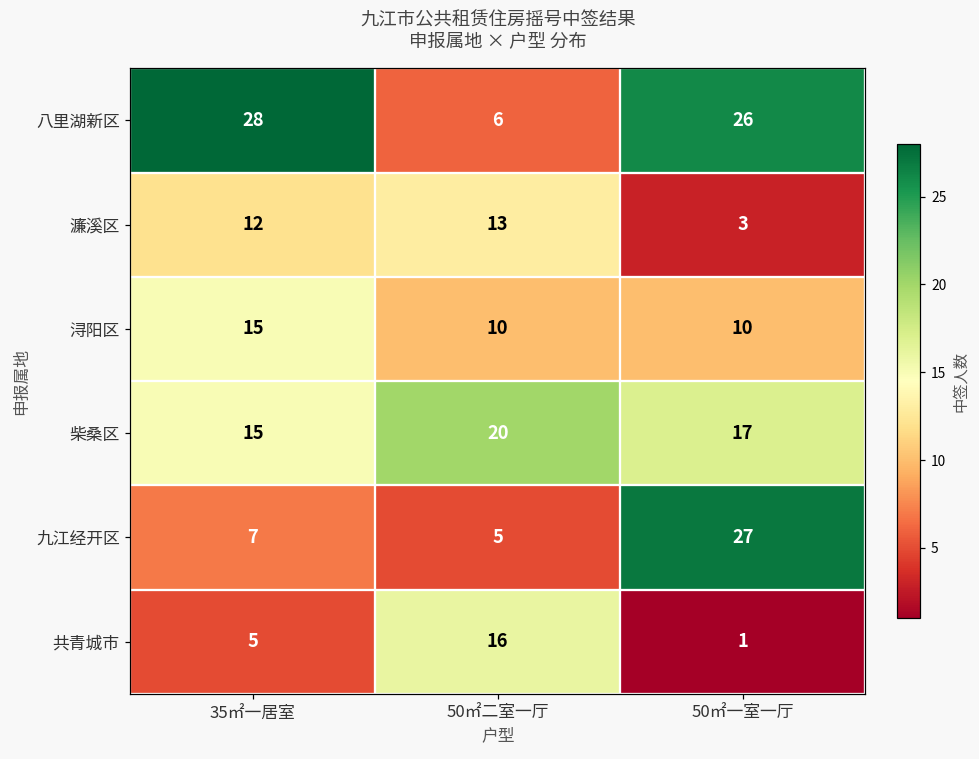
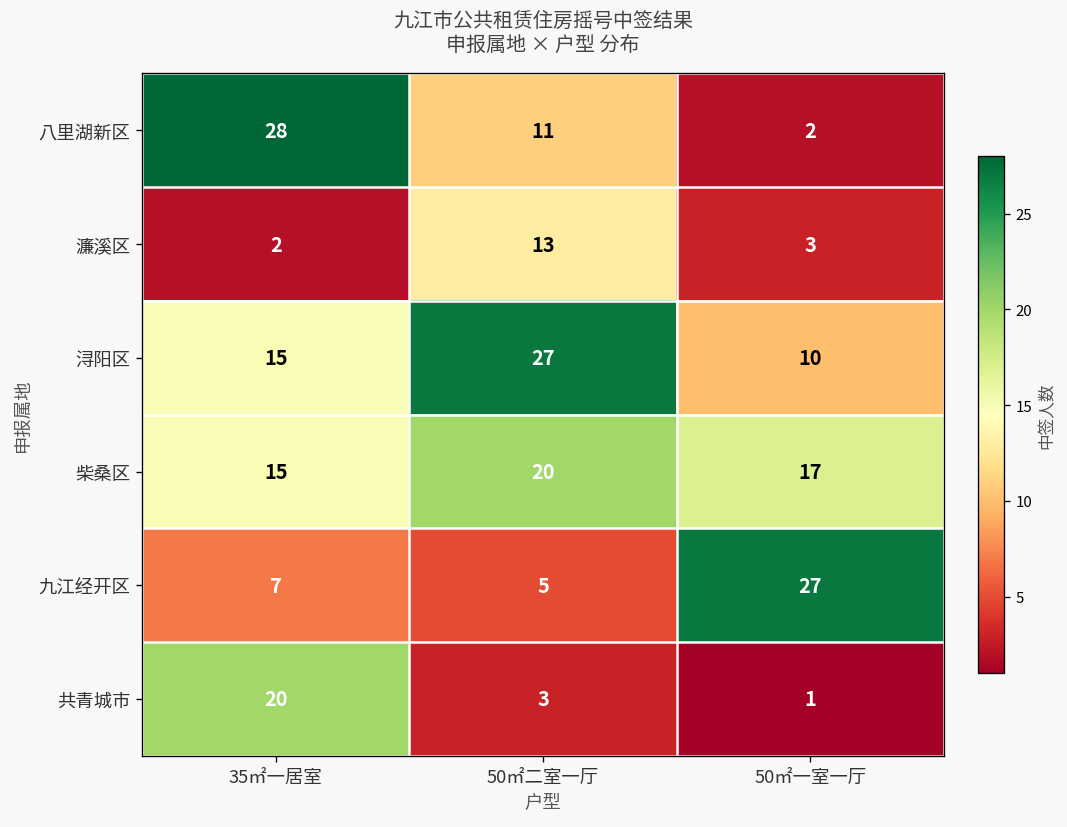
八里湖新区, 50㎡二室一厅: 6 -> 11
八里湖新区, 50㎡一室一厅: 26 -> 2
濂溪区, 35㎡一居室: 12 -> 2
浔阳区, 50㎡二室一厅: 10 -> 27
共青城市, 35㎡一居室: 5 -> 20
共青城市, 50㎡二室一厅: 16 -> 3
